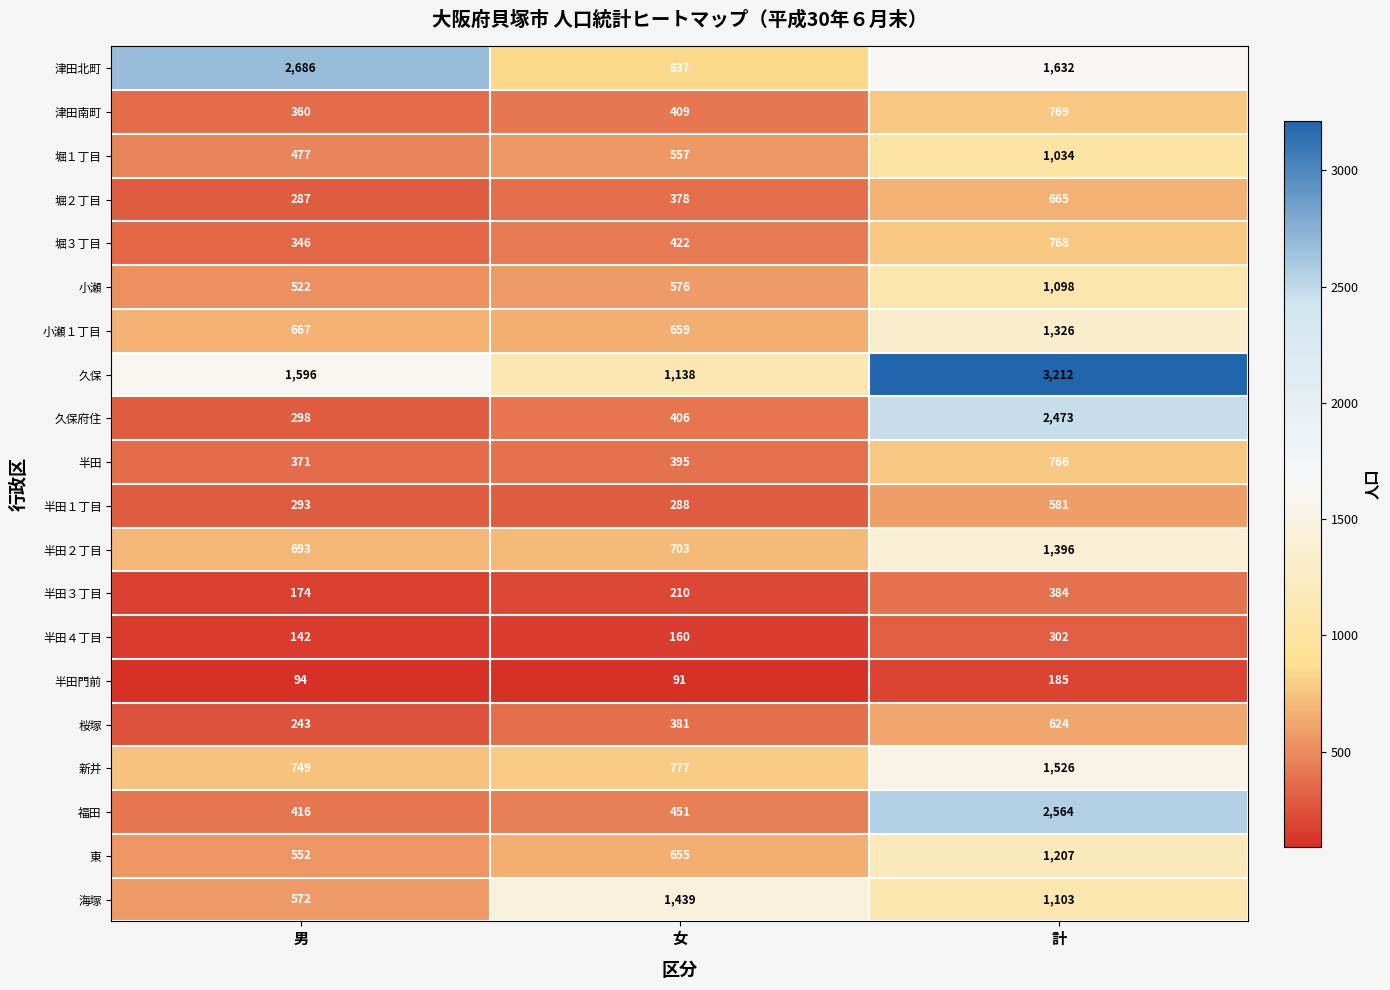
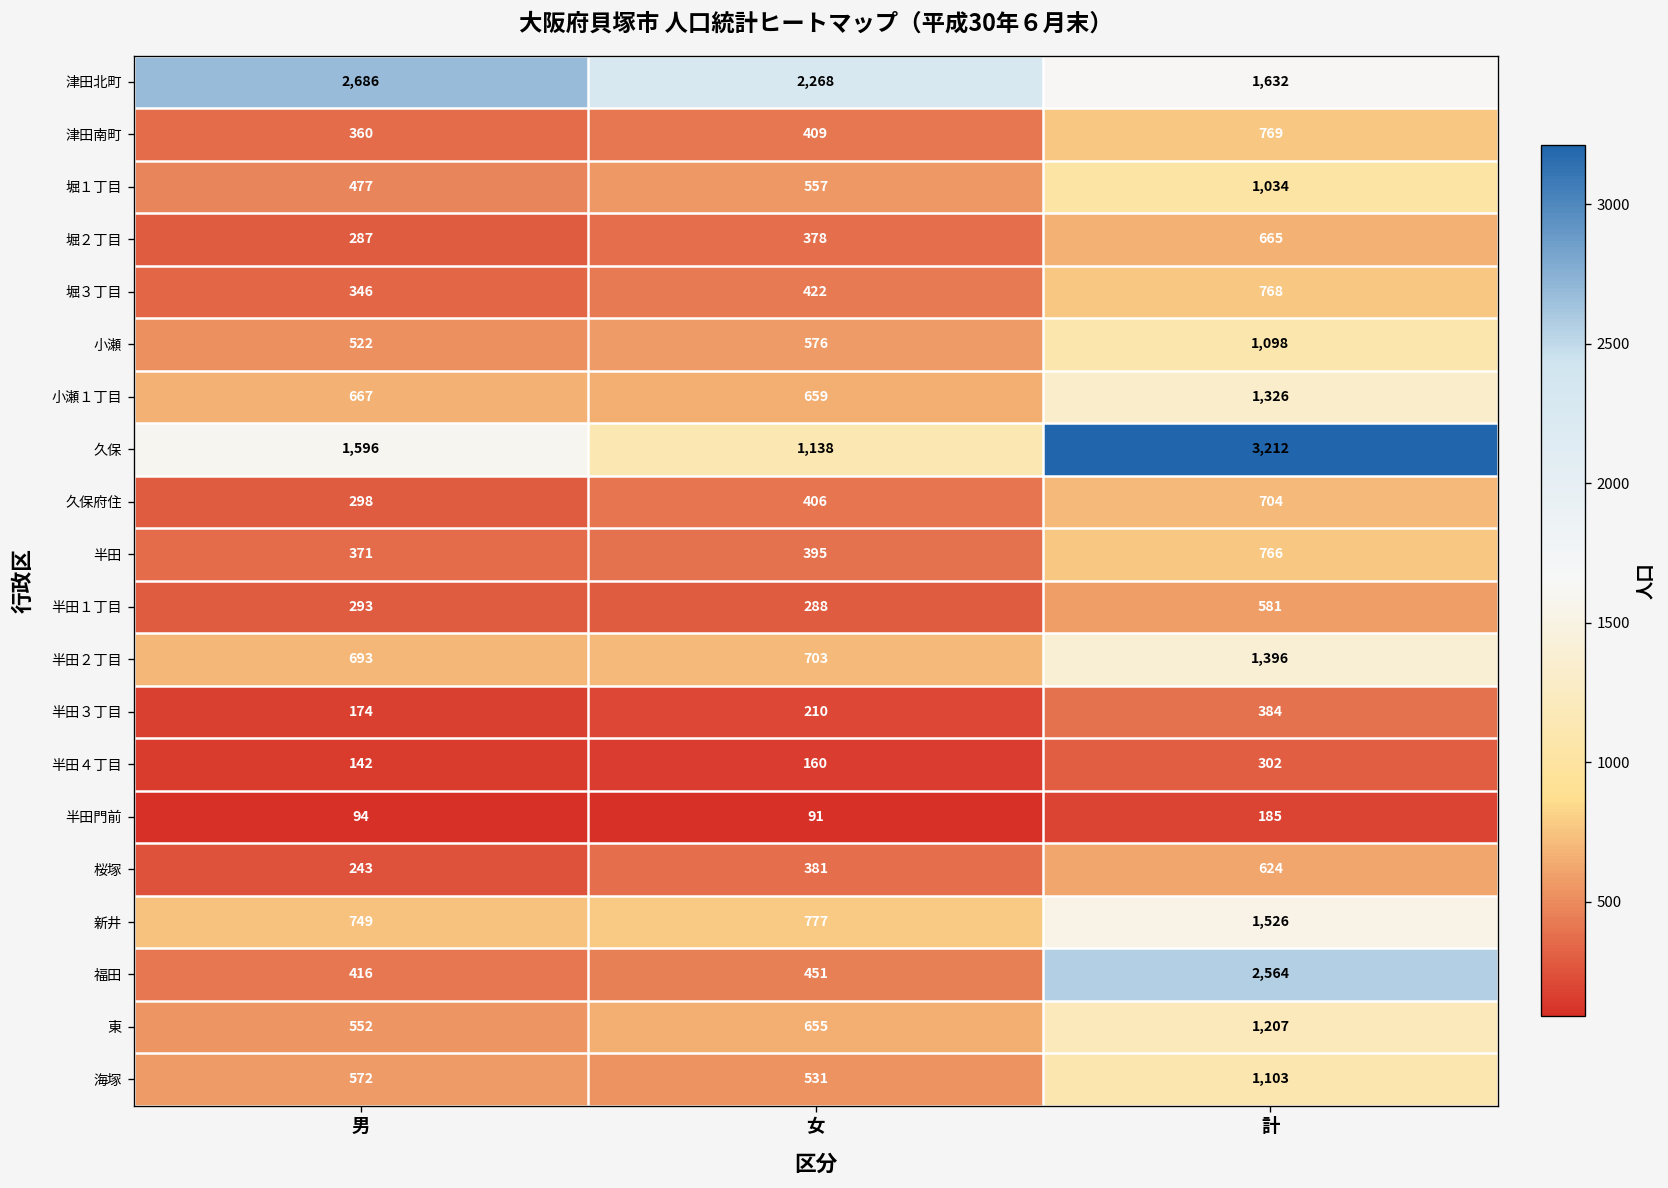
津田北町, 女: 837 -> 2,268
久保府住, 計: 2,473 -> 704
海塚, 女: 1,439 -> 531
